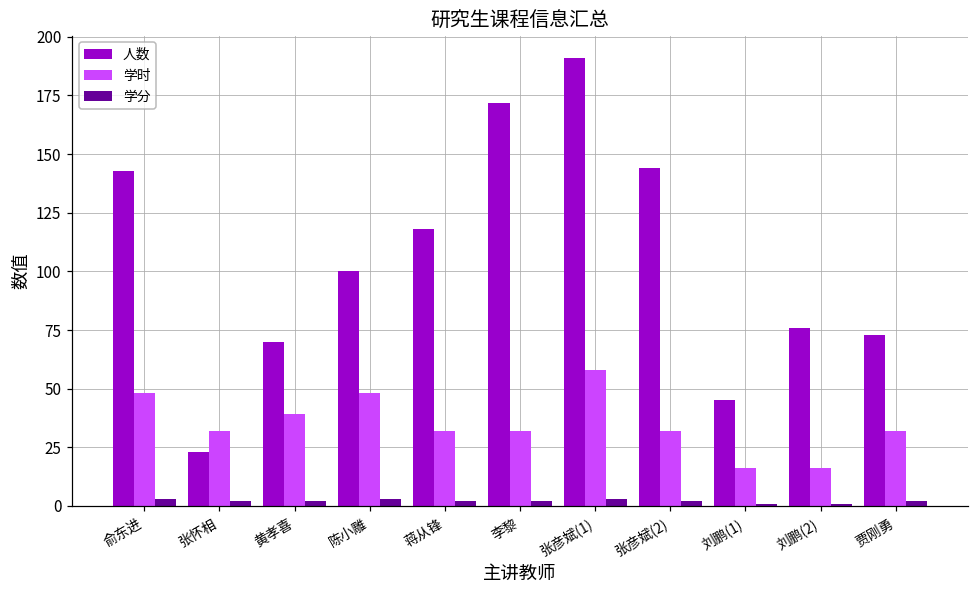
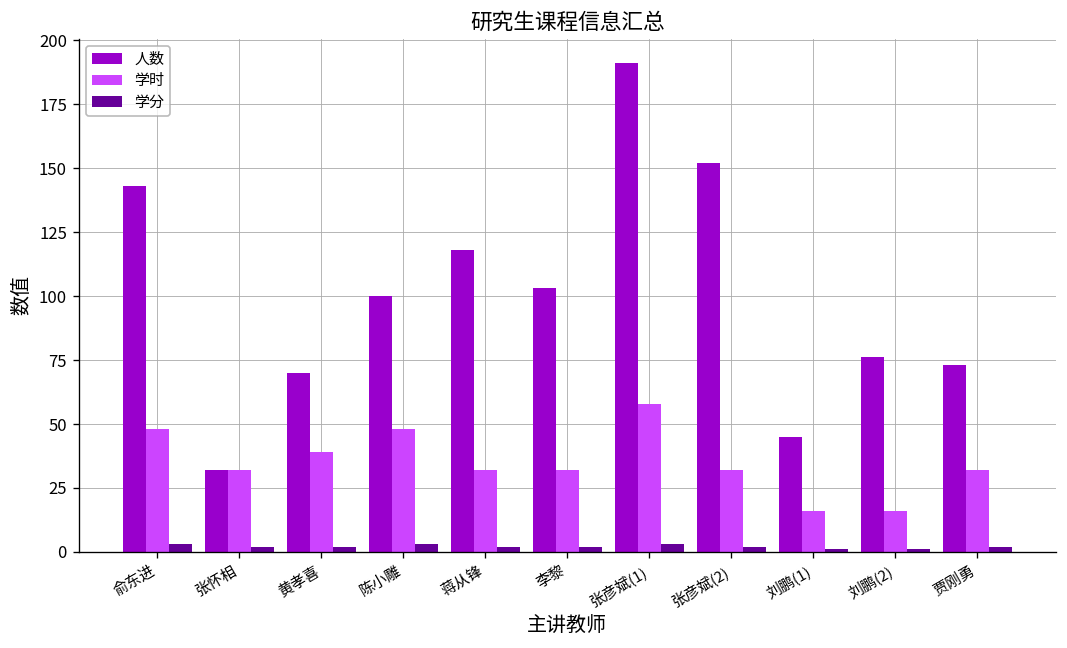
人数, 张怀相: 23 -> 32
人数, 李黎: 172 -> 103
人数, 张彦斌(2): 144 -> 152
